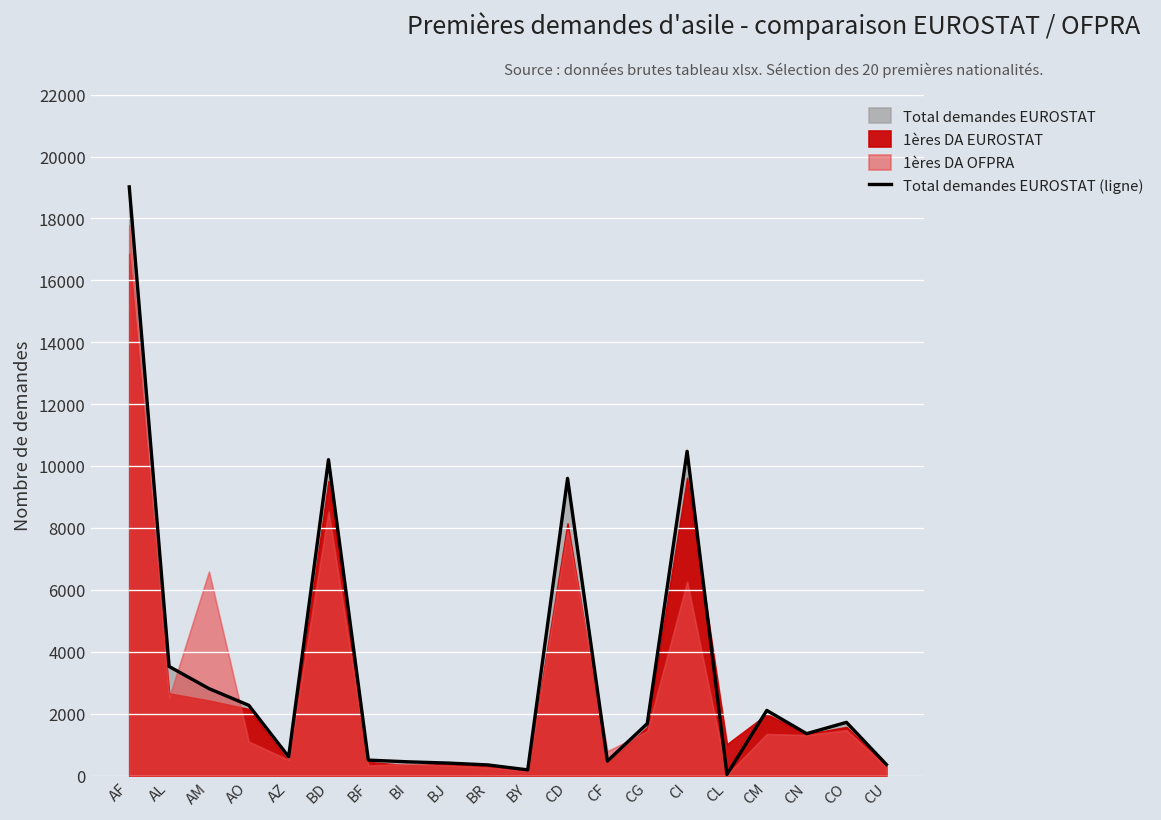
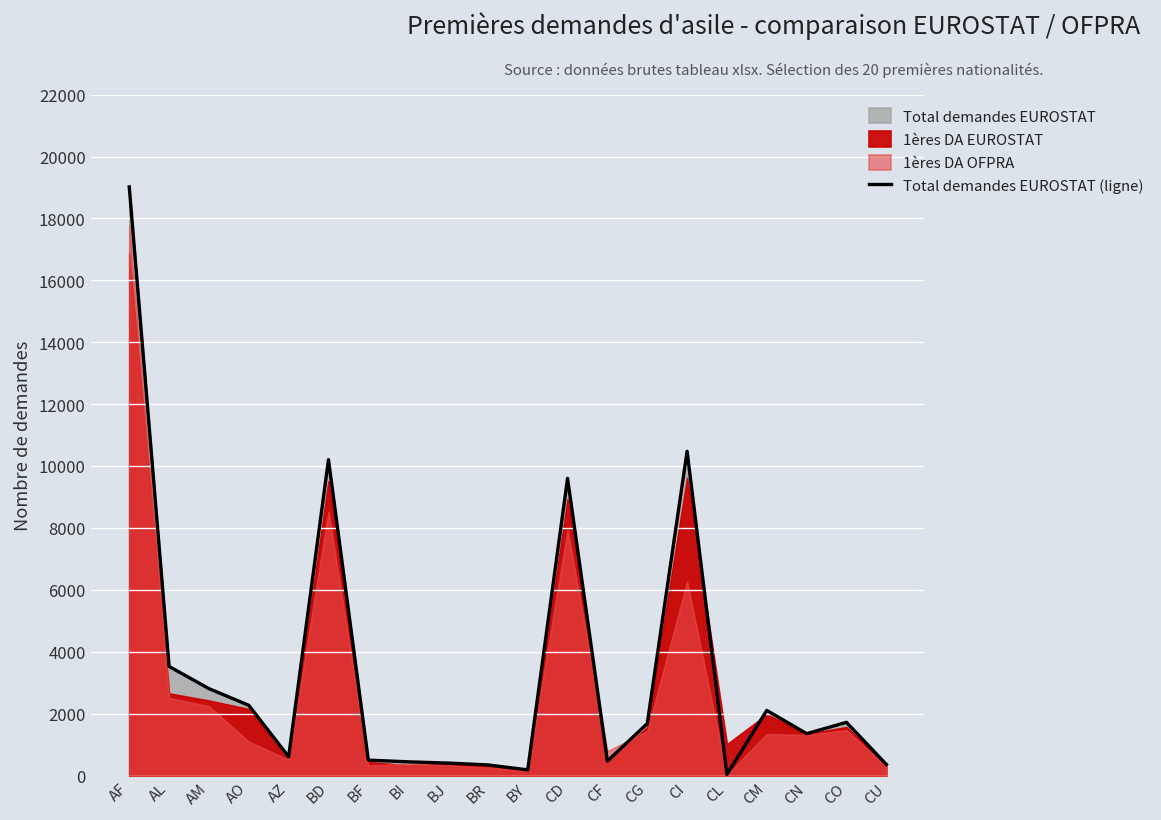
1ères DA OFPRA, AM: 6600 -> 2200
1ères DA EUROSTAT, CD: 8200 -> 8900
